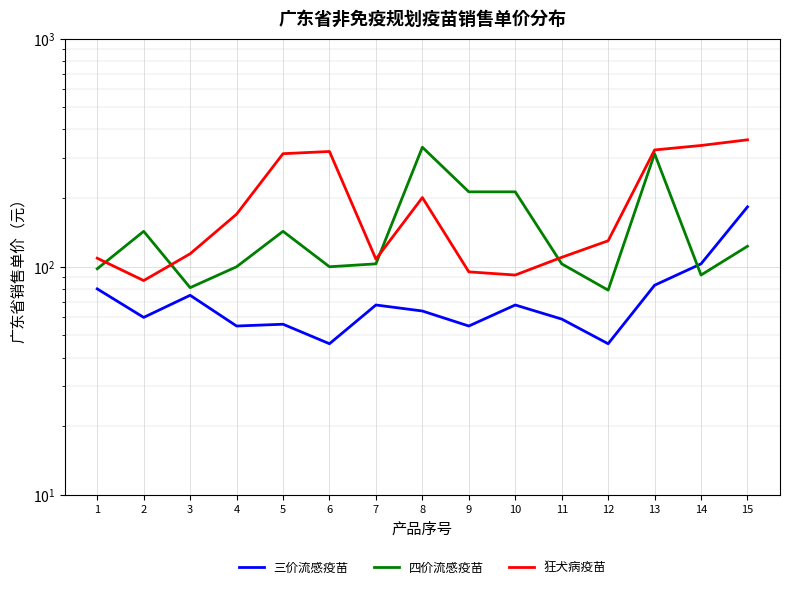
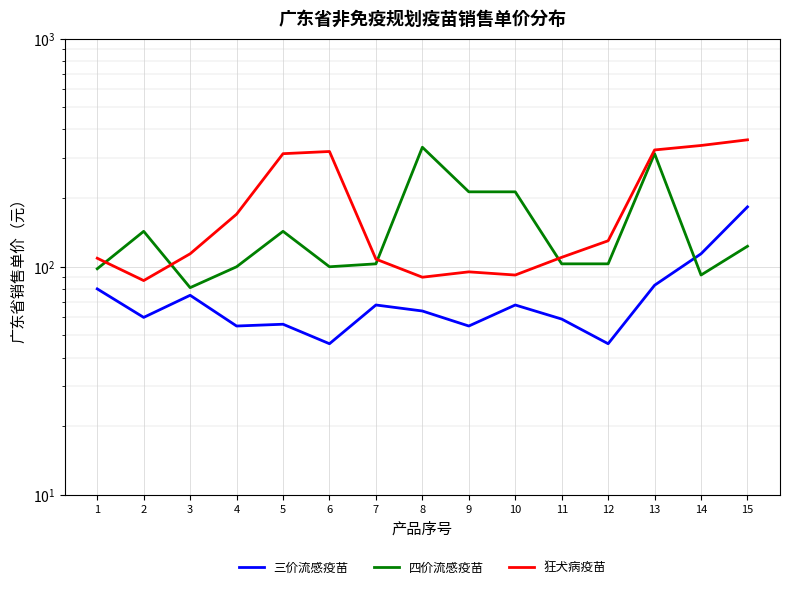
狂犬病疫苗, 8: 200 -> 90
四价流感疫苗, 12: 79 -> 100
三价流感疫苗, 14: 100 -> 110
